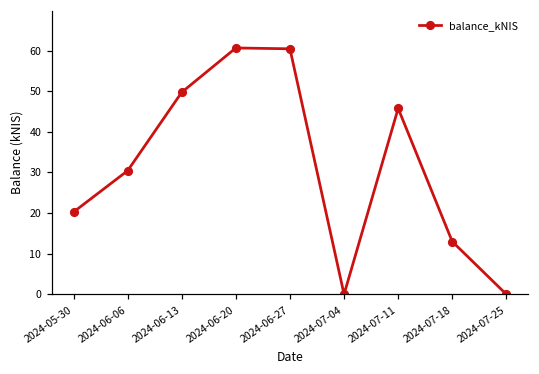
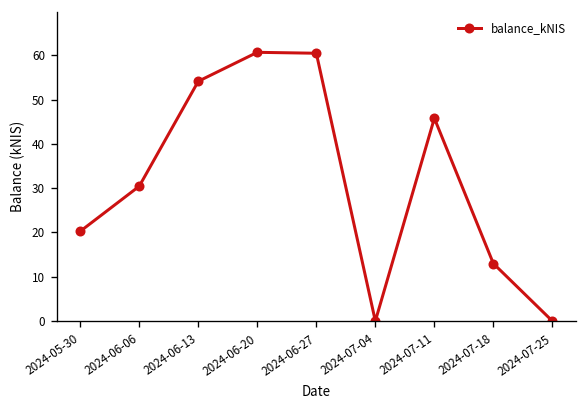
2024-06-13: 50 -> 54
